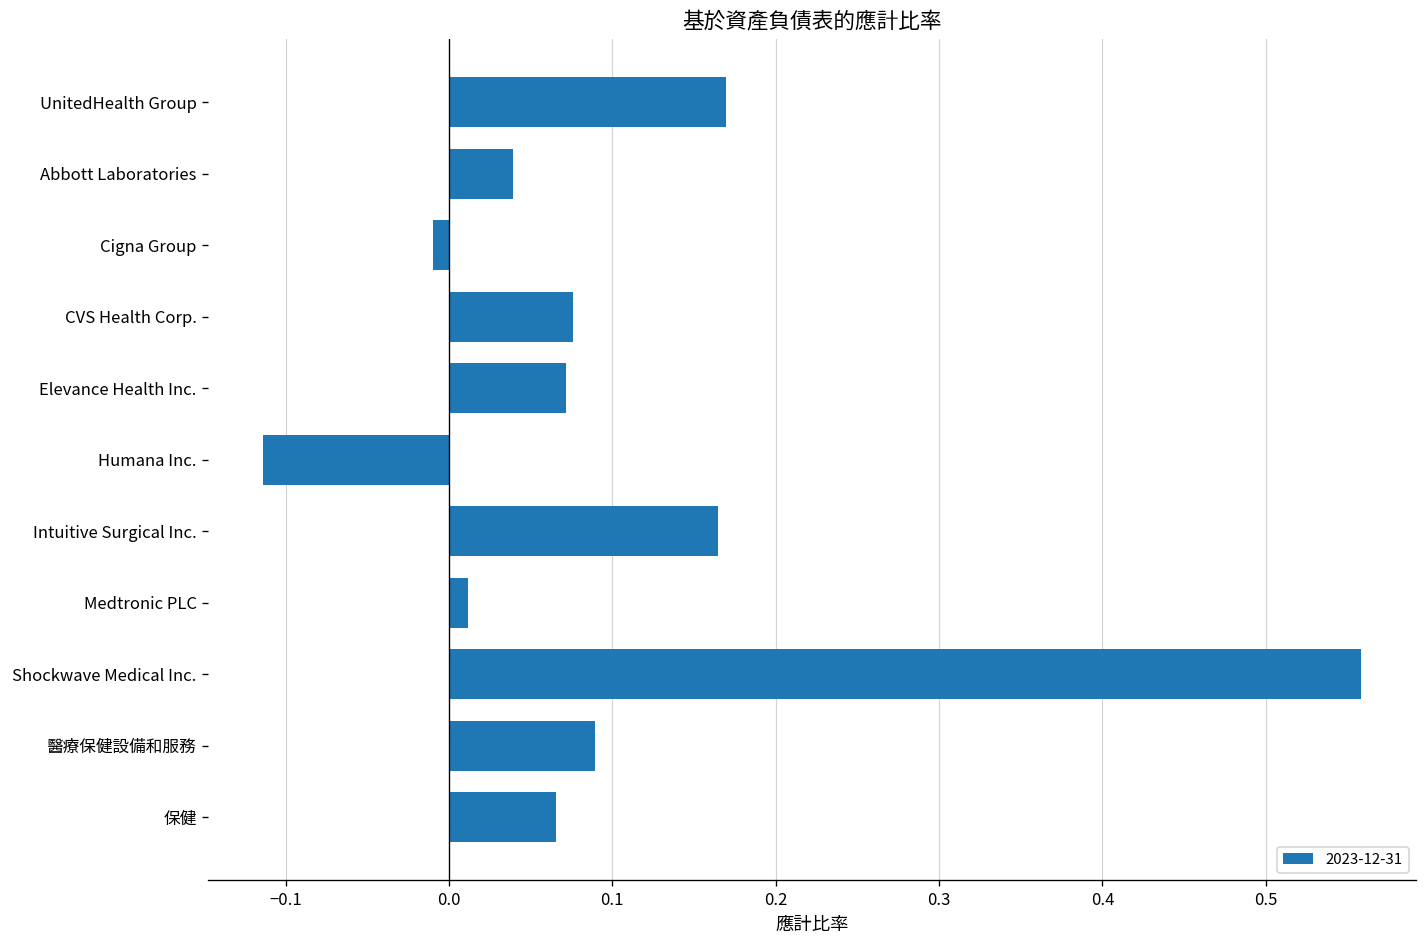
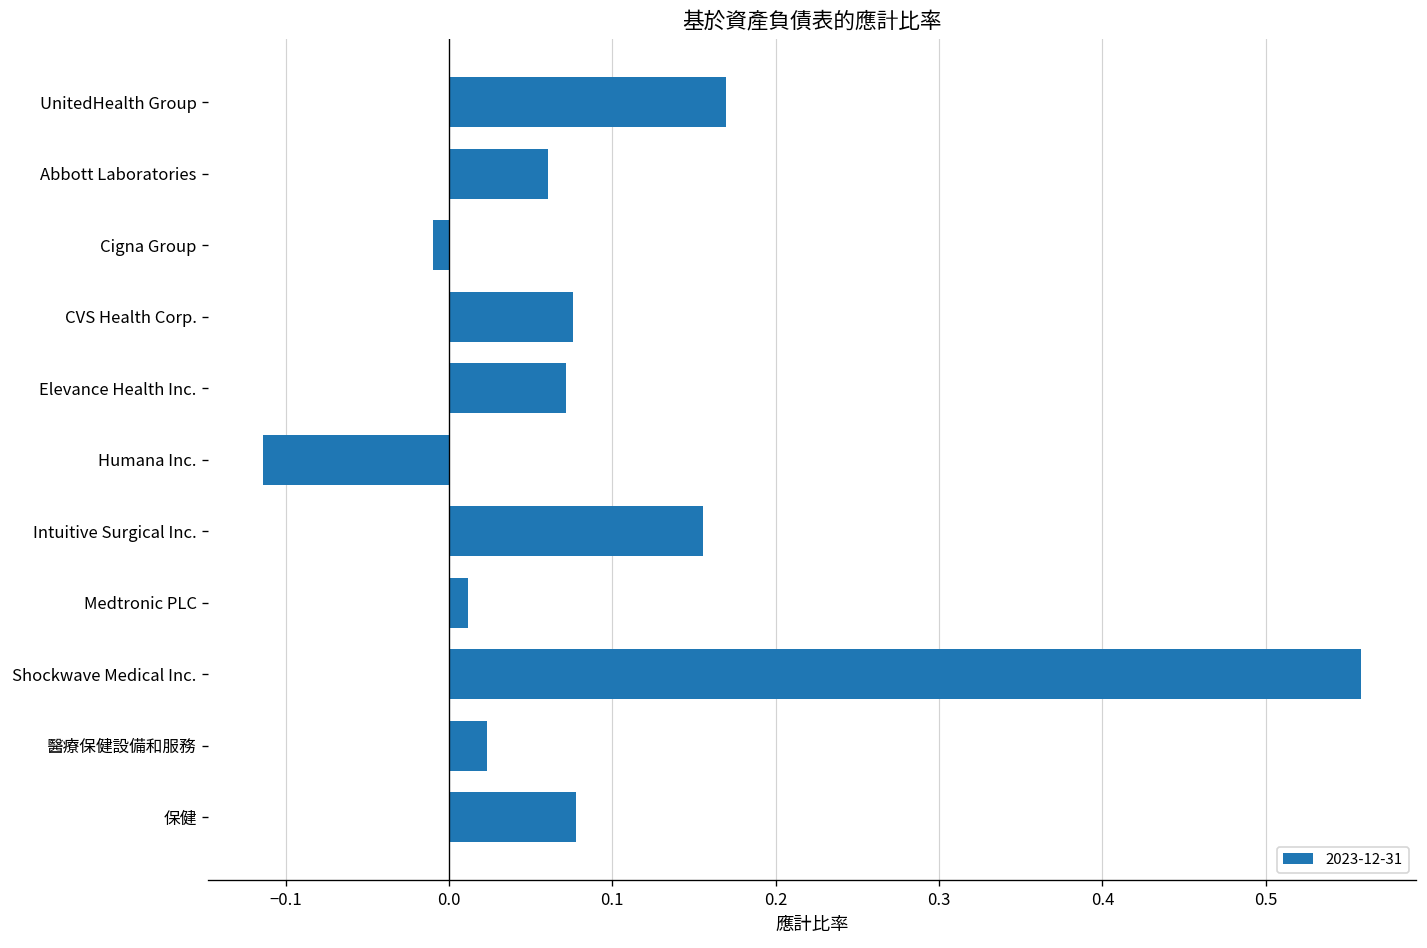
Abbott Laboratories: 0.040 -> 0.061
Intuitive Surgical Inc.: 0.165 -> 0.156
醫療保健設備和服務: 0.090 -> 0.023
保健: 0.065 -> 0.078
